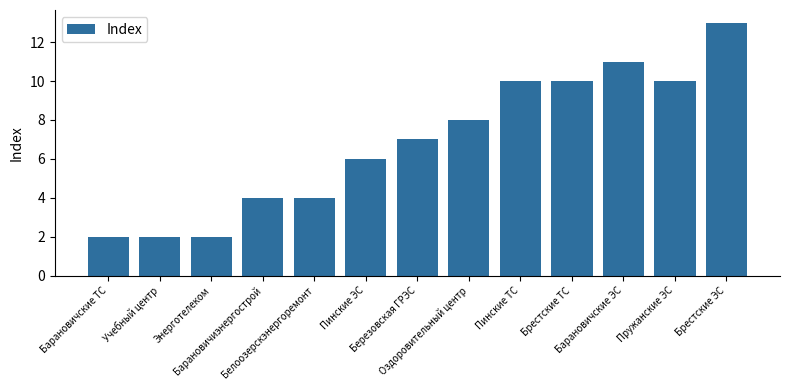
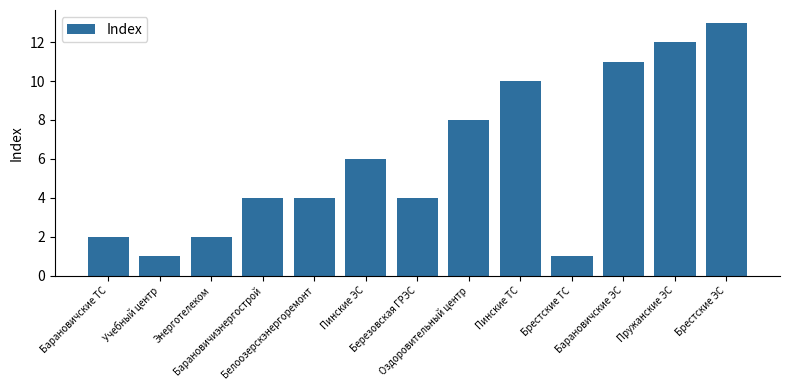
Учебный центр: 2 -> 1
Березовская ГРЭС: 7 -> 4
Брестские ТС: 10 -> 1
Пружанские ЭС: 10 -> 12
